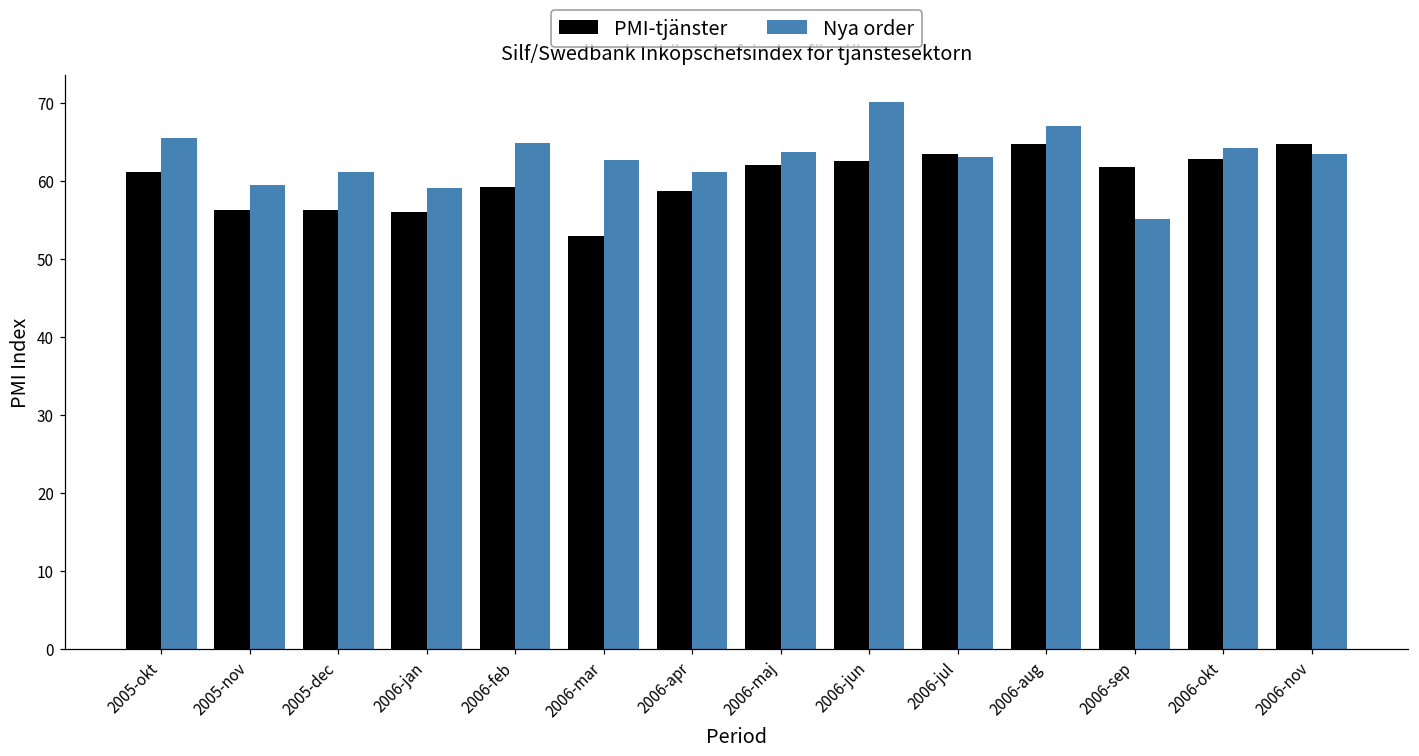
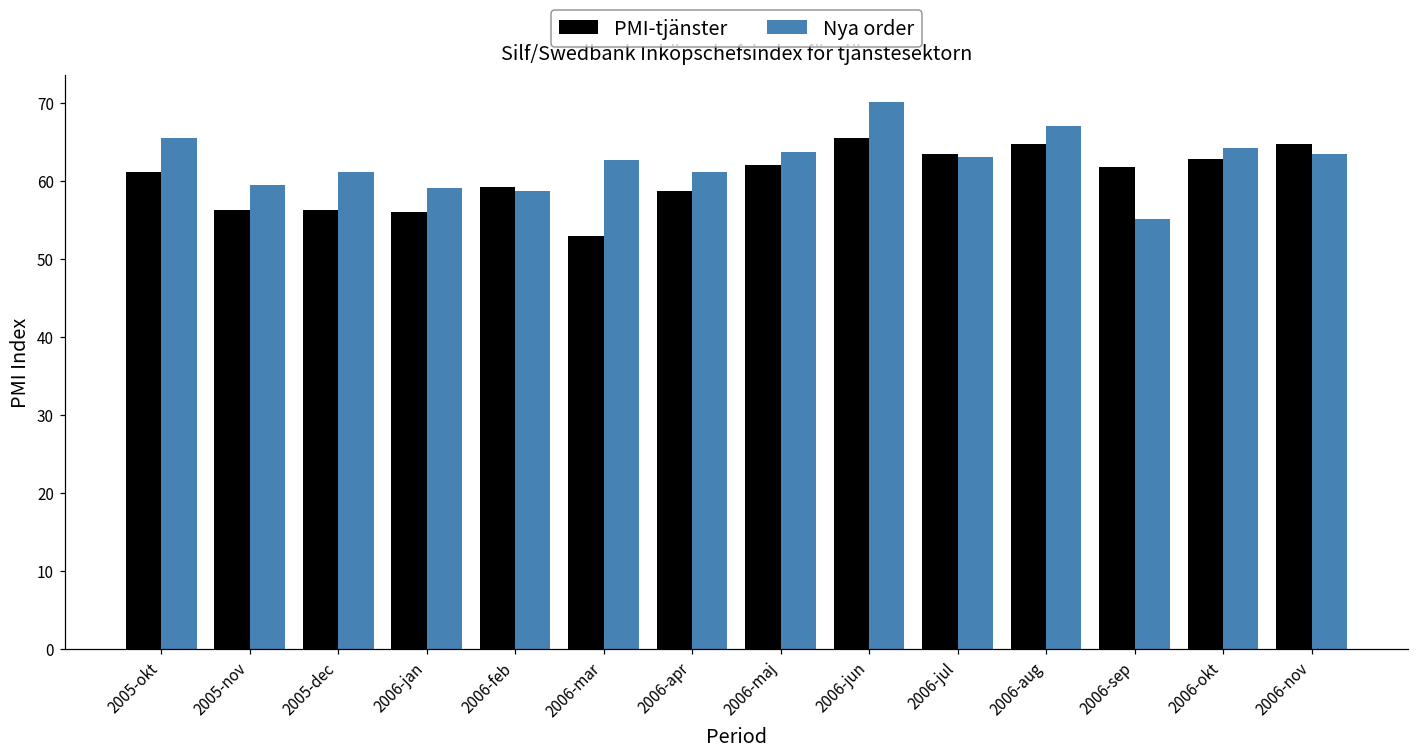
Nya order, 2006-feb: 65 -> 59
PMI-tjänster, 2006-jun: 63 -> 66
